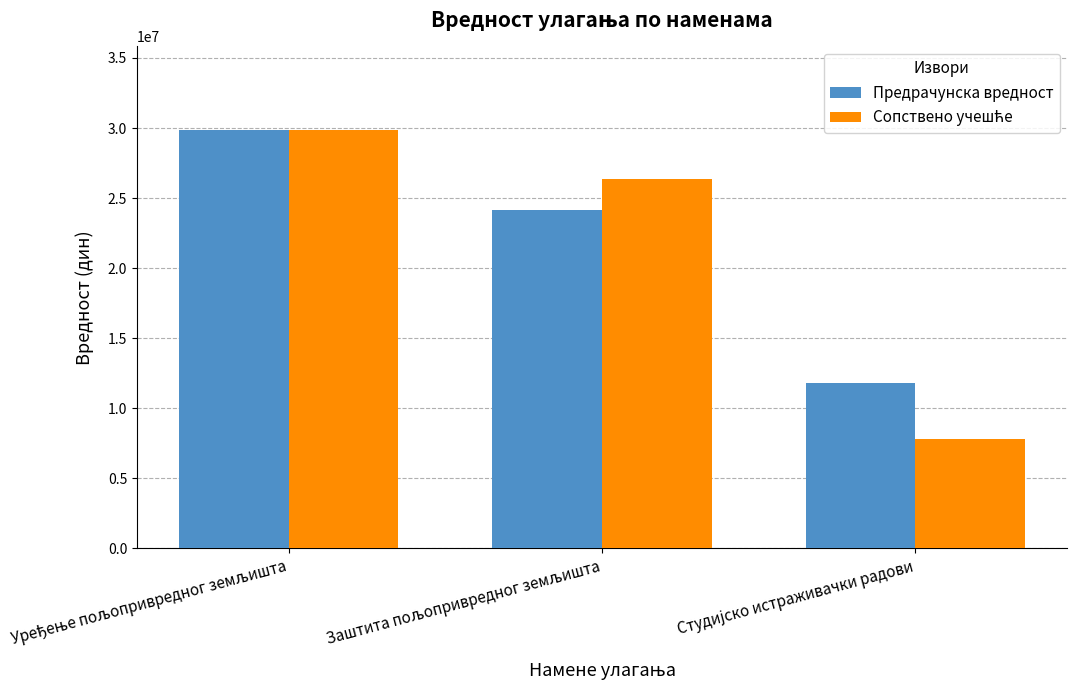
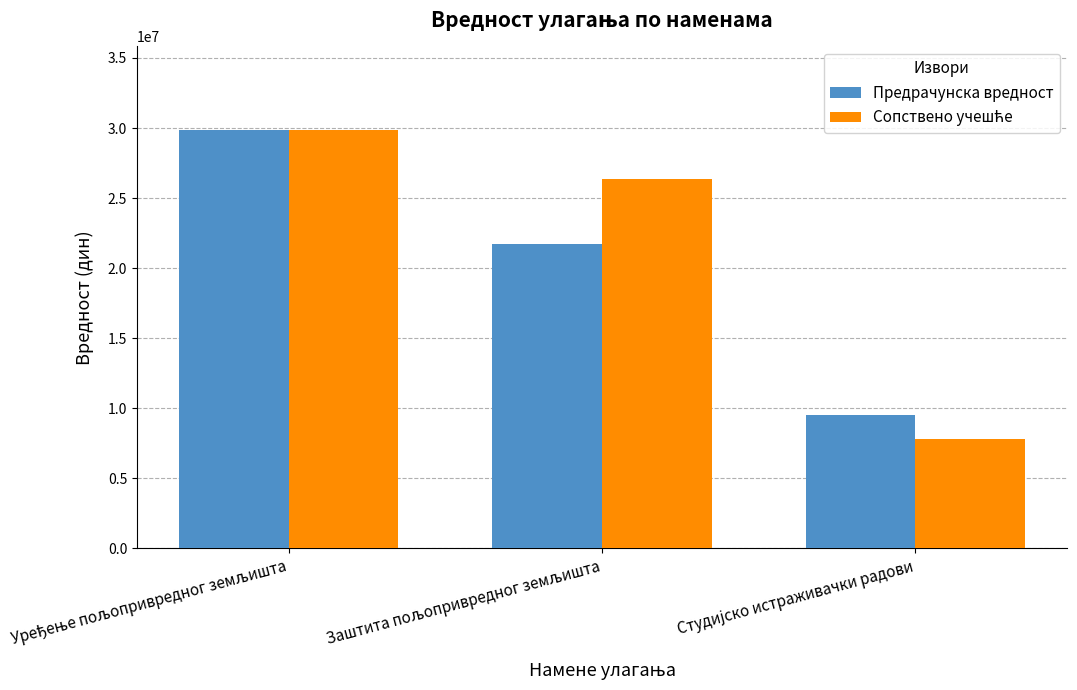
Предрачунска вредност, Заштита пољопривредног земљишта: 24200000 -> 21800000
Предрачунска вредност, Студијско истраживачки радови: 11800000 -> 9500000
